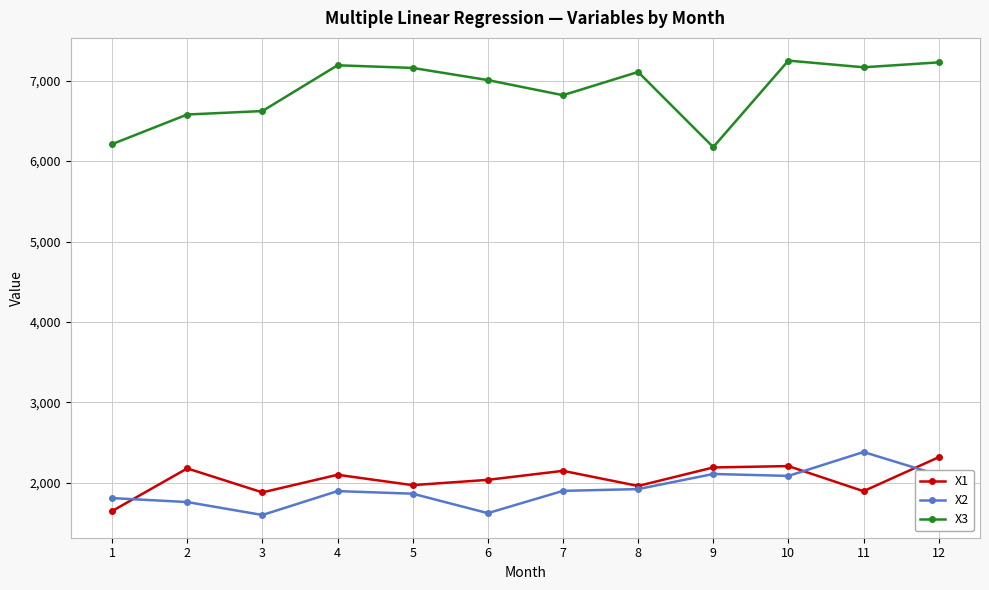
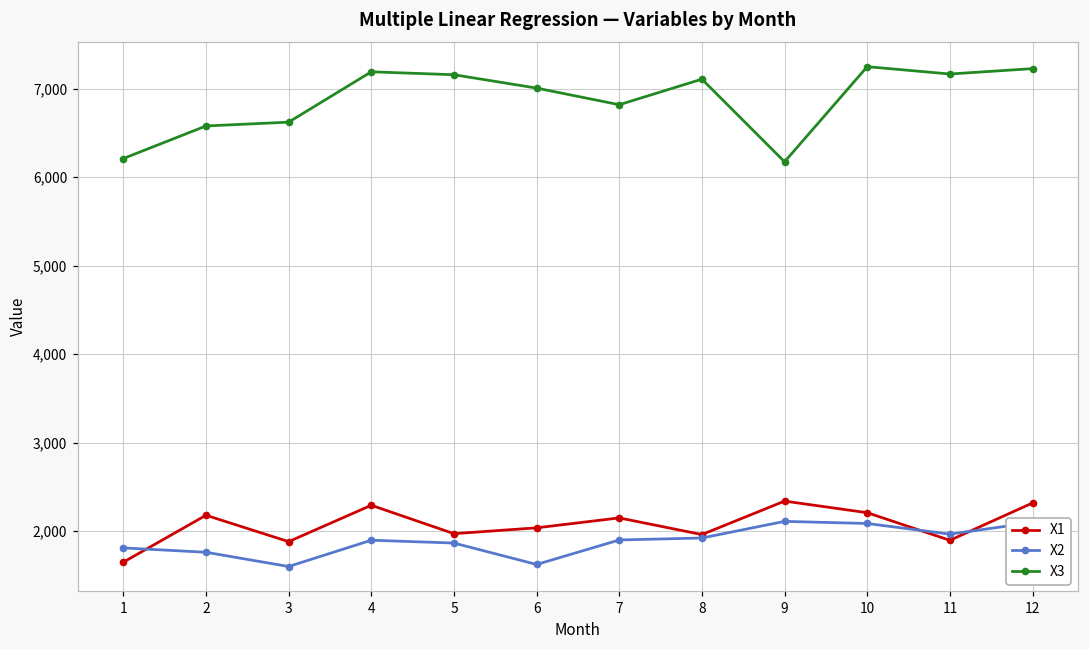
X1, 4: 2,100 -> 2,300
X1, 9: 2,200 -> 2,300
X2, 11: 2,400 -> 2,000
